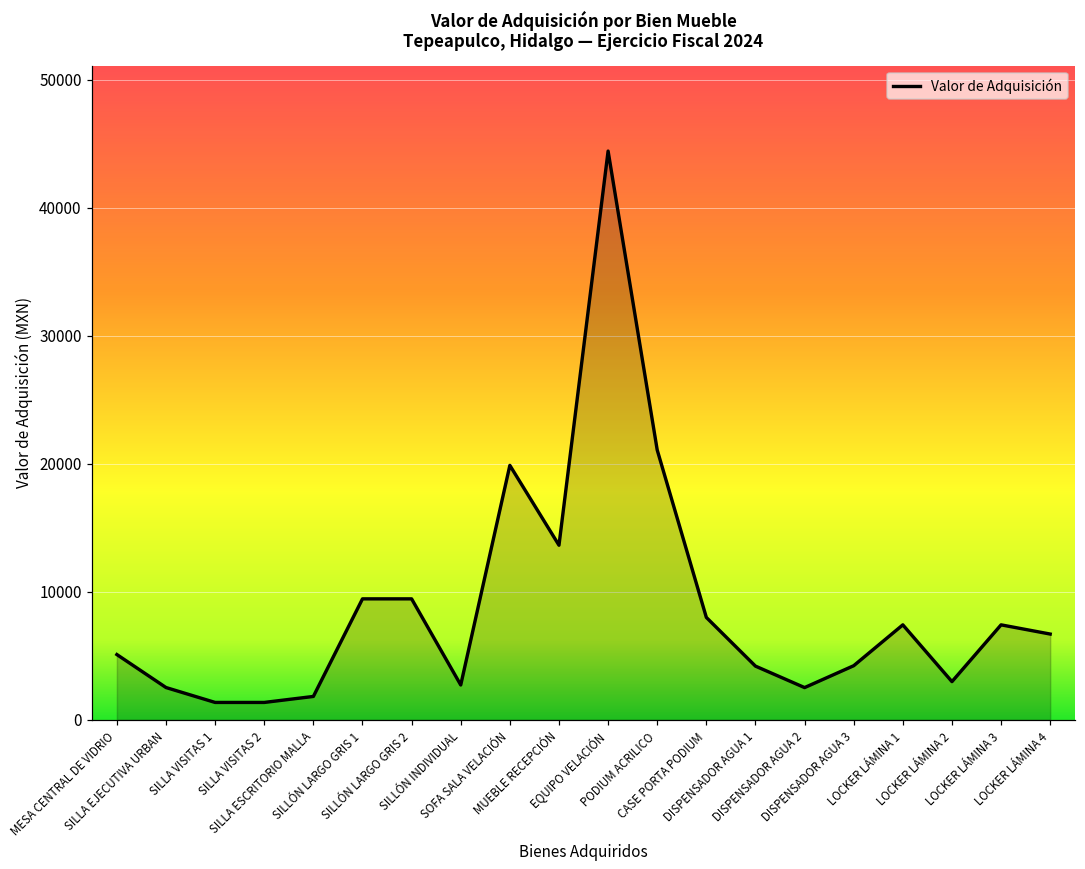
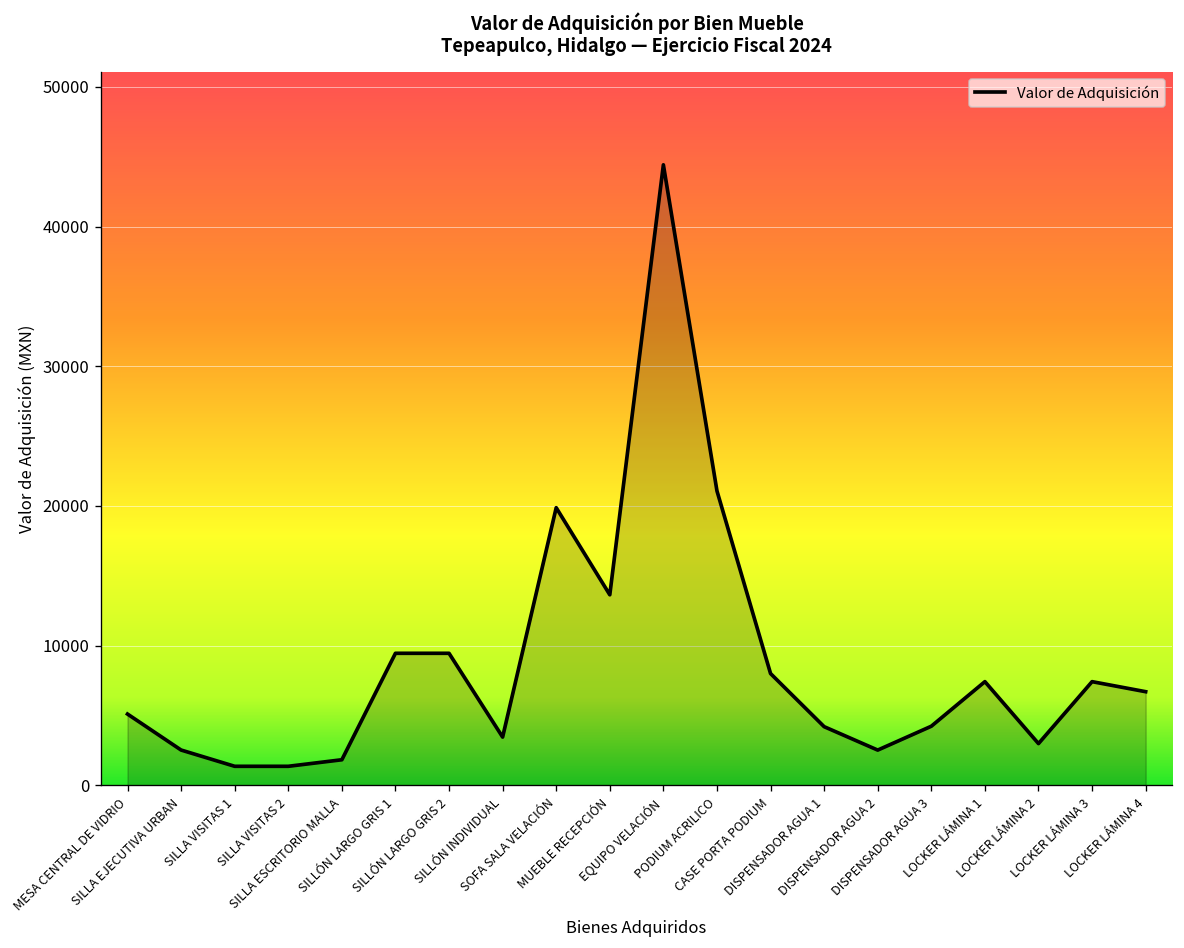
SILLÓN INDIVIDUAL: 2700 -> 3500
